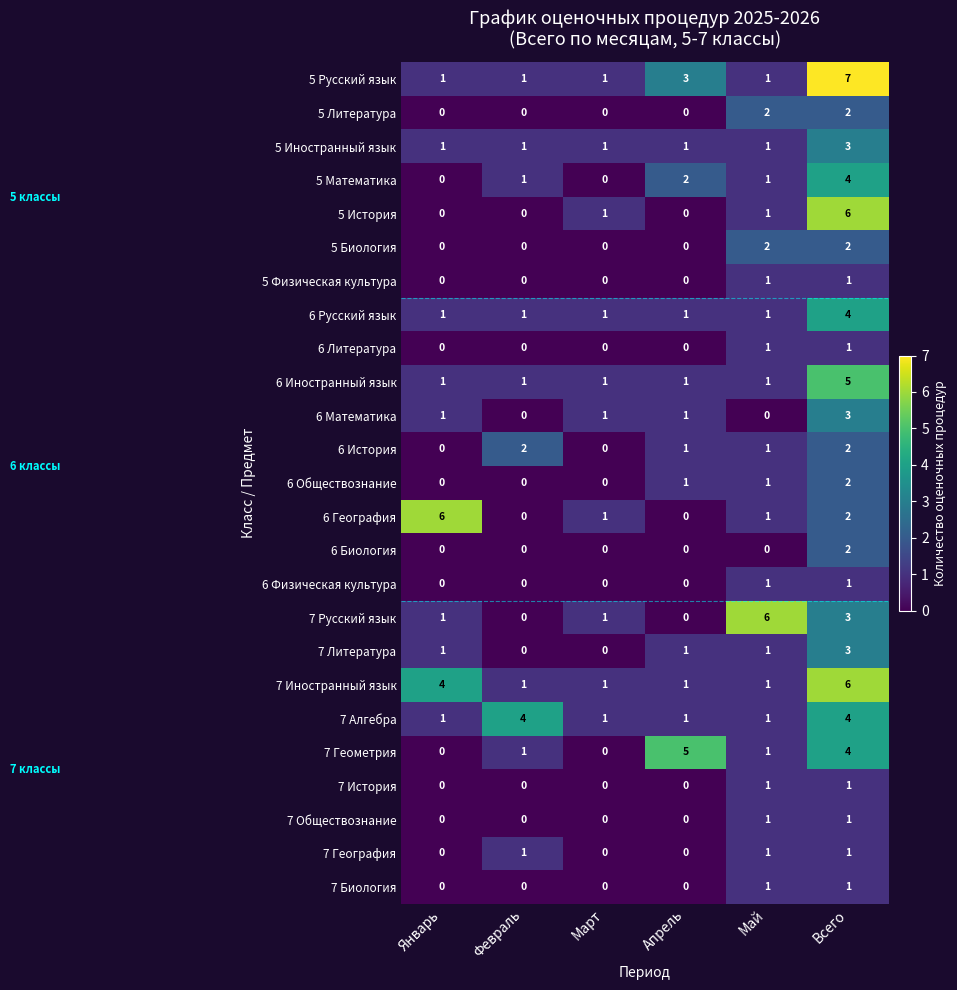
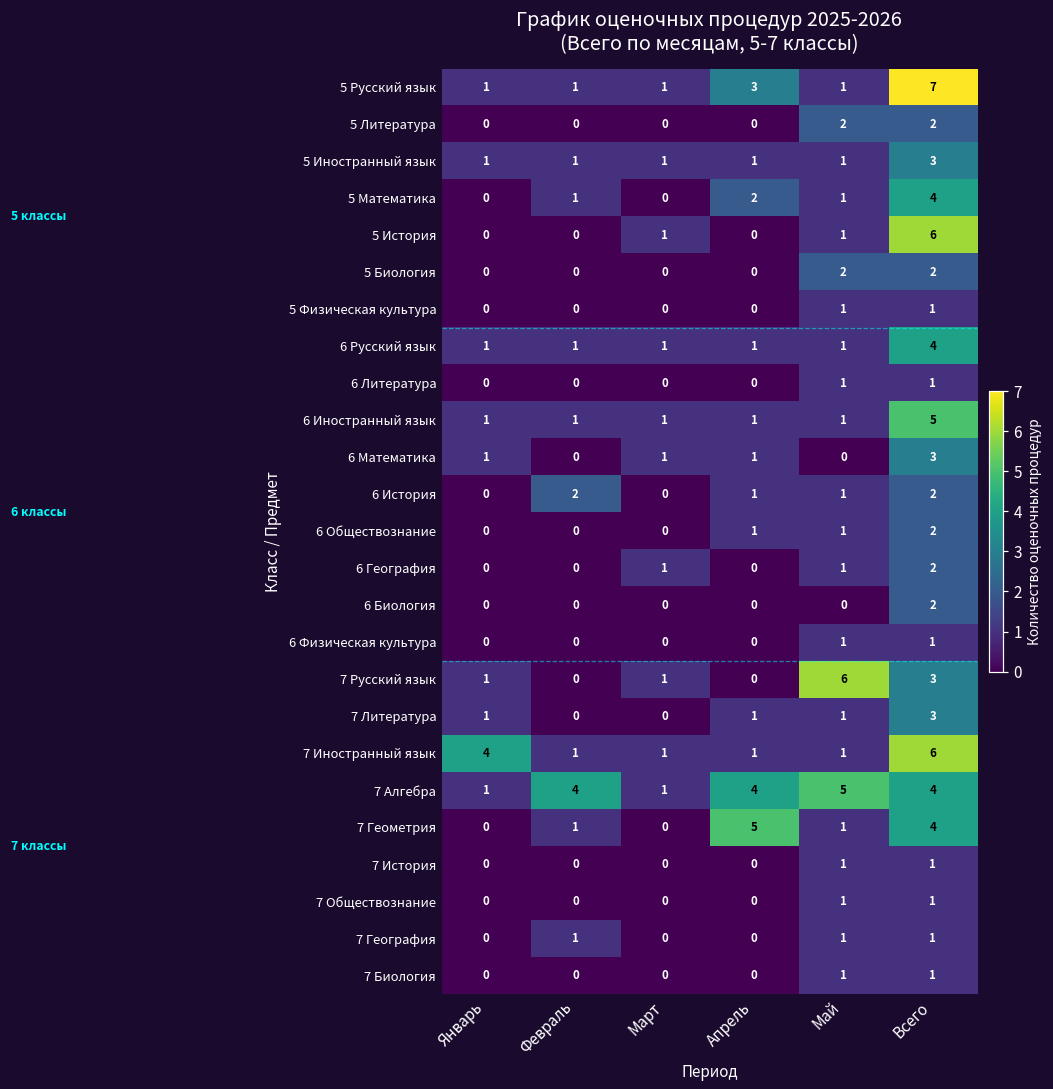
6 География, Январь: 6 -> 0
7 Алгебра, Апрель: 1 -> 4
7 Алгебра, Май: 1 -> 5
